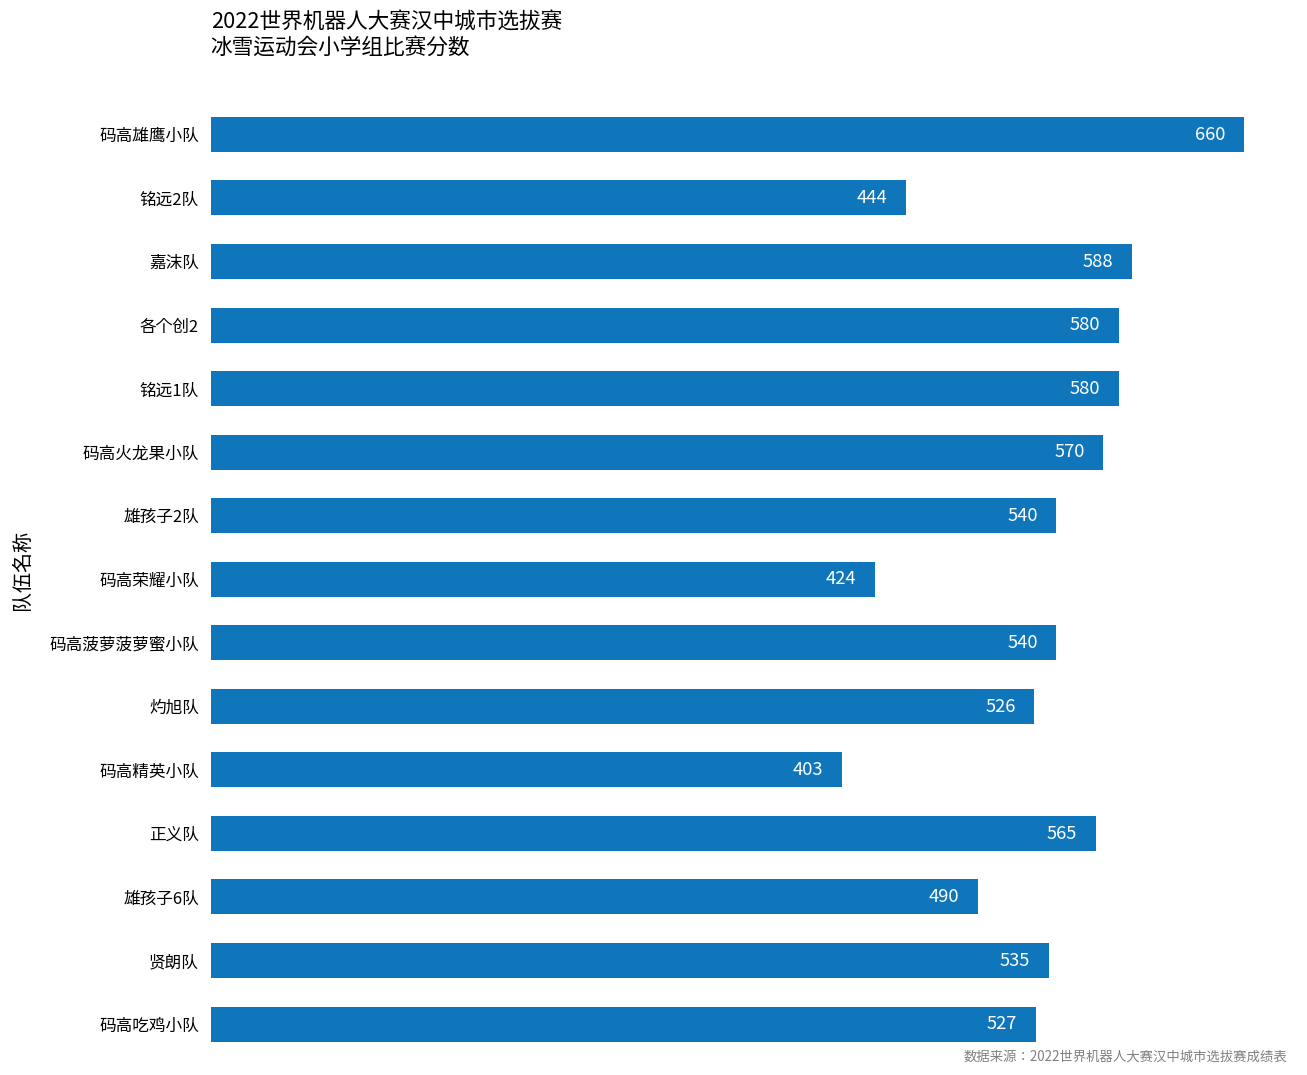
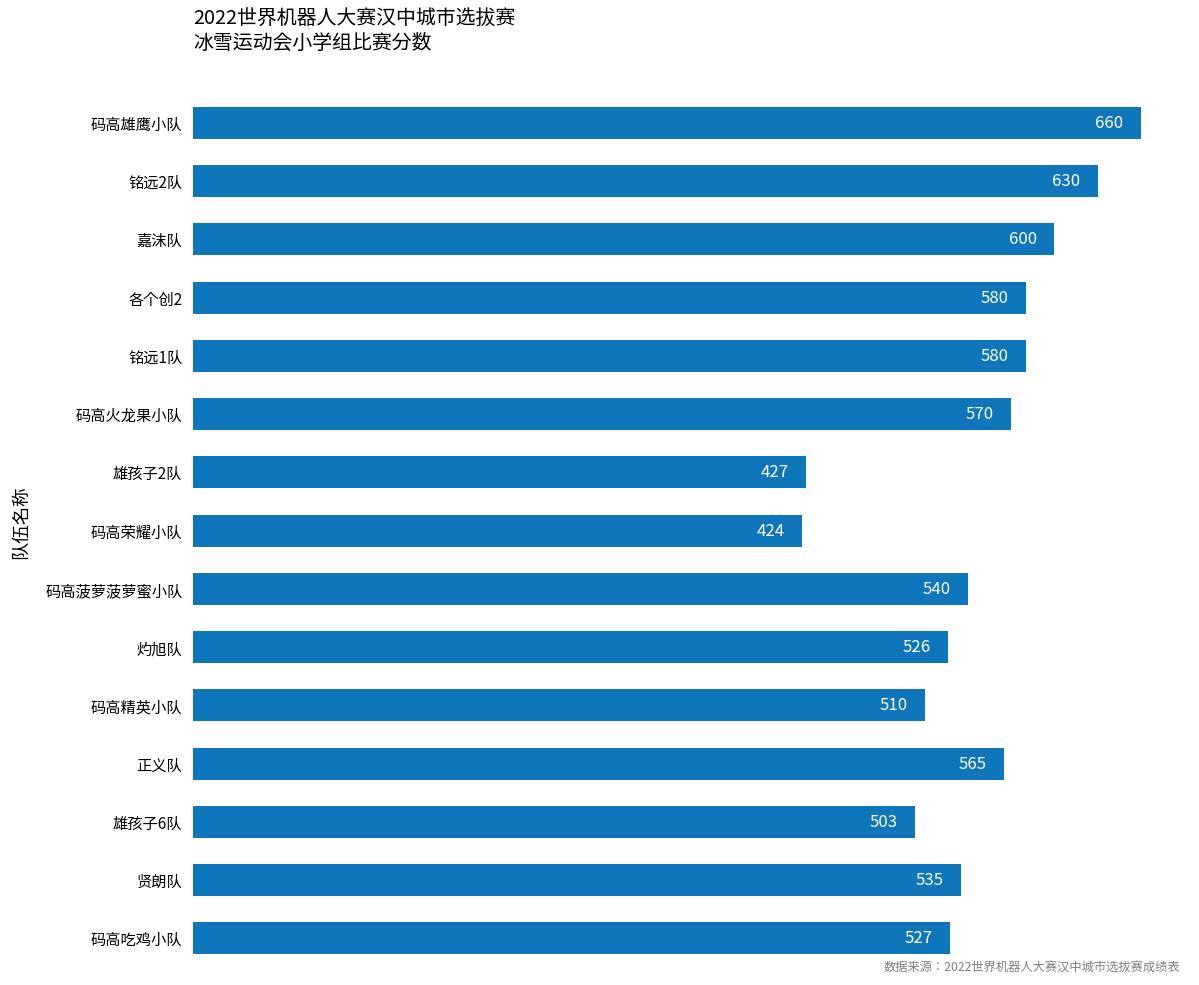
铭远2队: 444 -> 630
嘉沫队: 588 -> 600
雄孩子2队: 540 -> 427
码高精英小队: 403 -> 510
雄孩子6队: 490 -> 503
